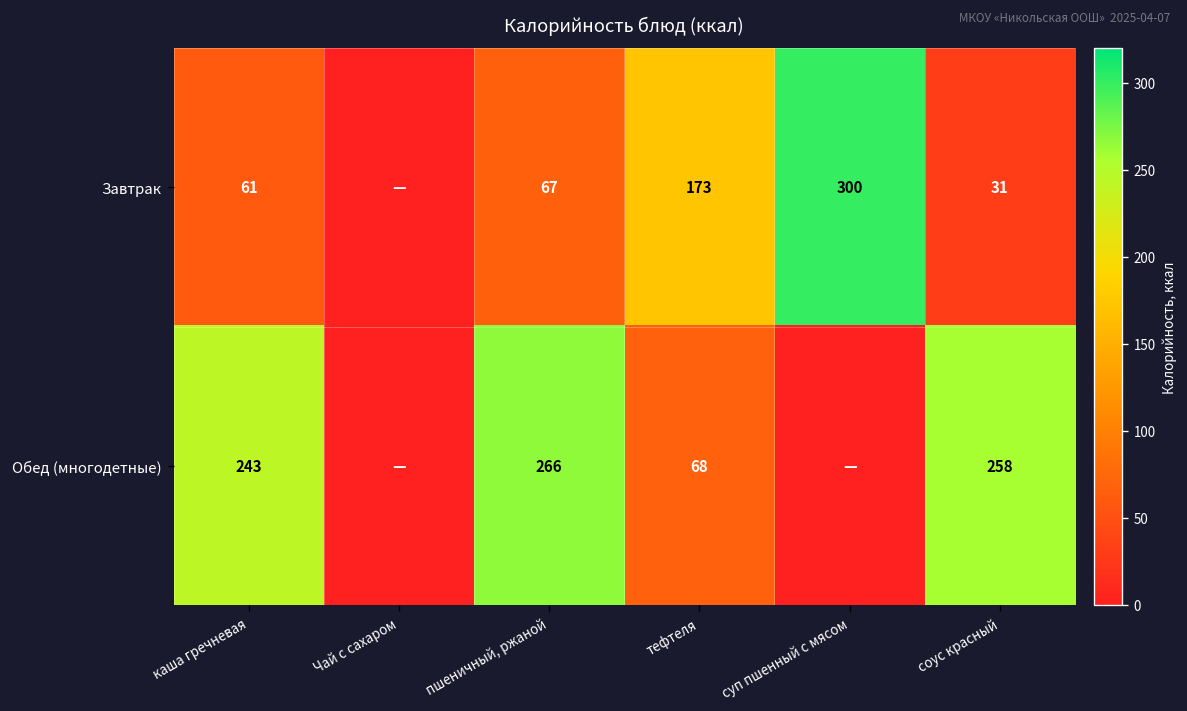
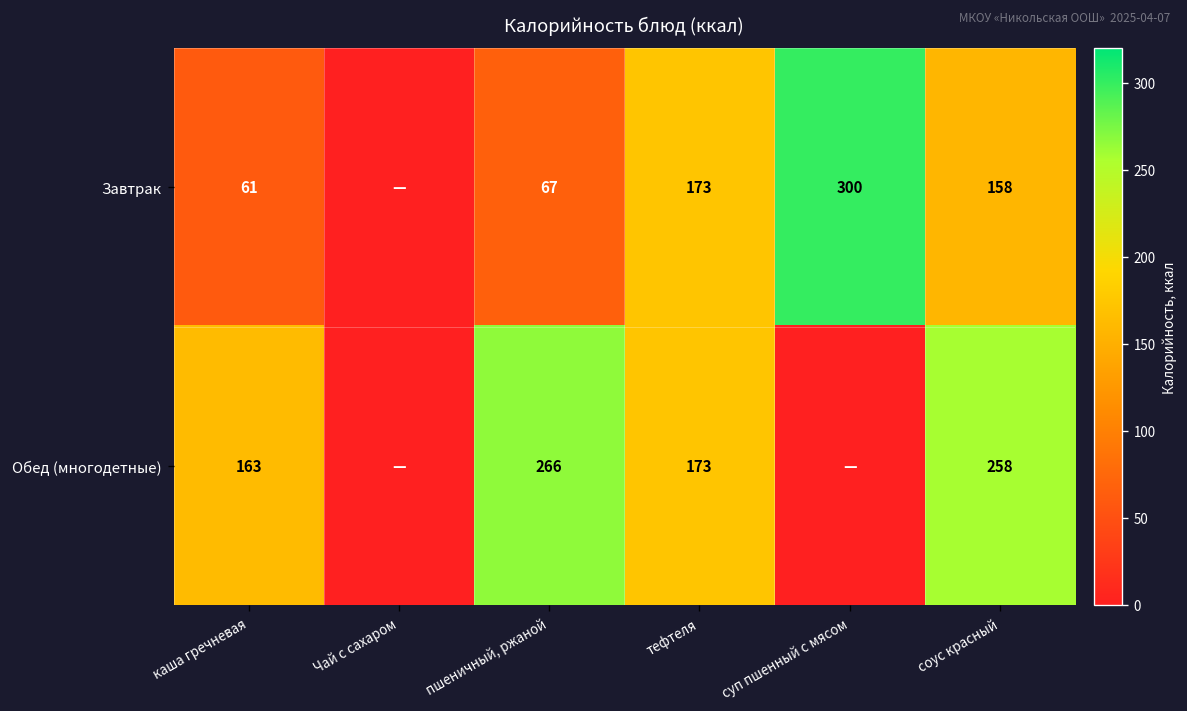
Завтрак, соус красный: 31 -> 158
Обед (многодетные), каша гречневая: 243 -> 163
Обед (многодетные), тефтеля: 68 -> 173
